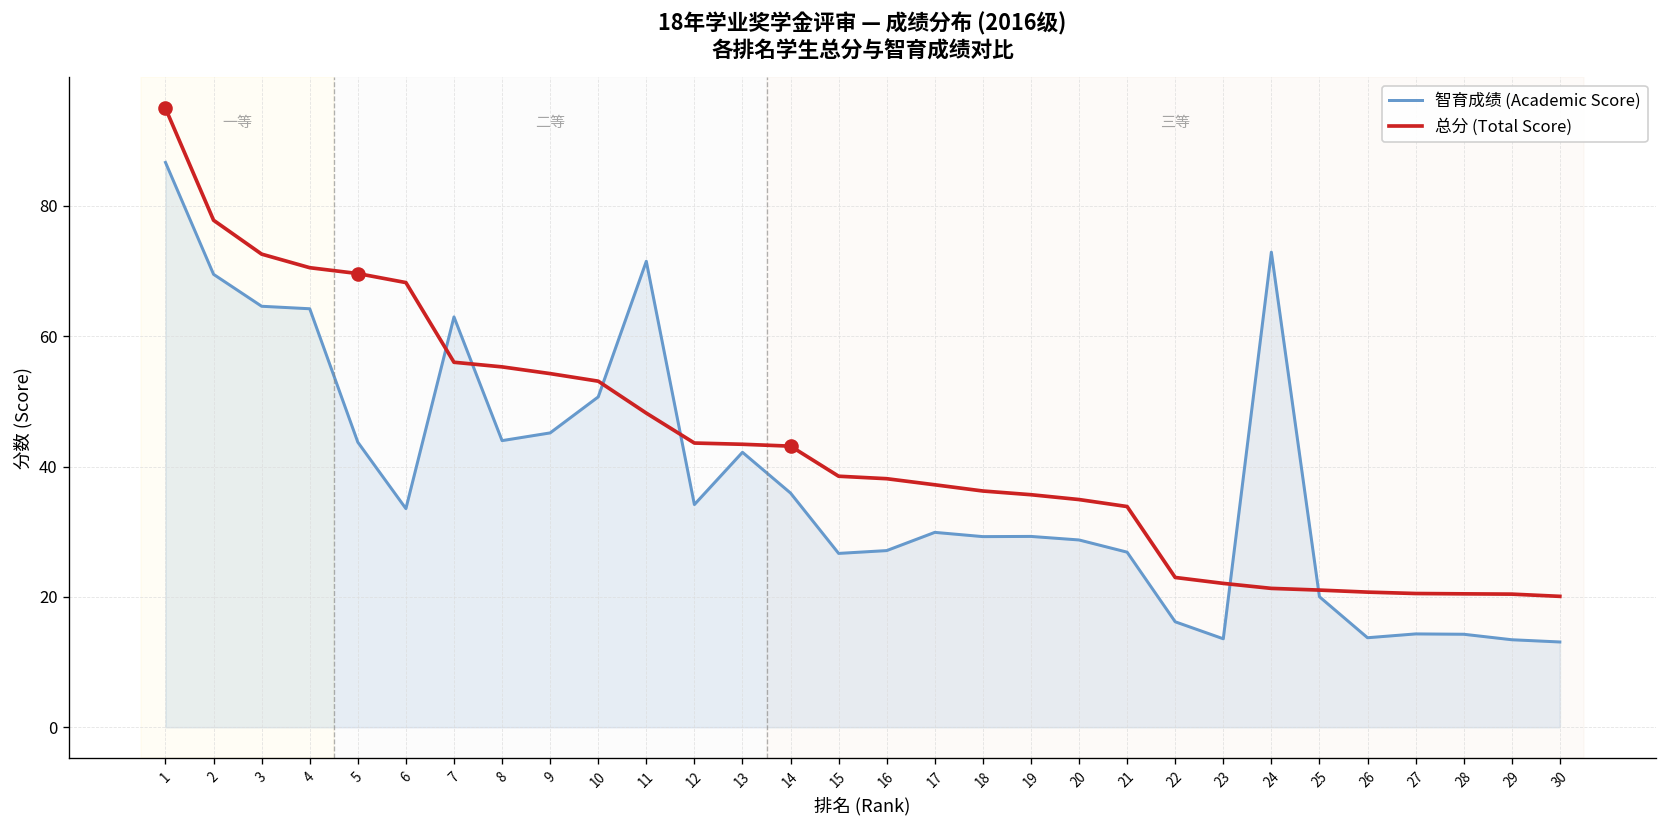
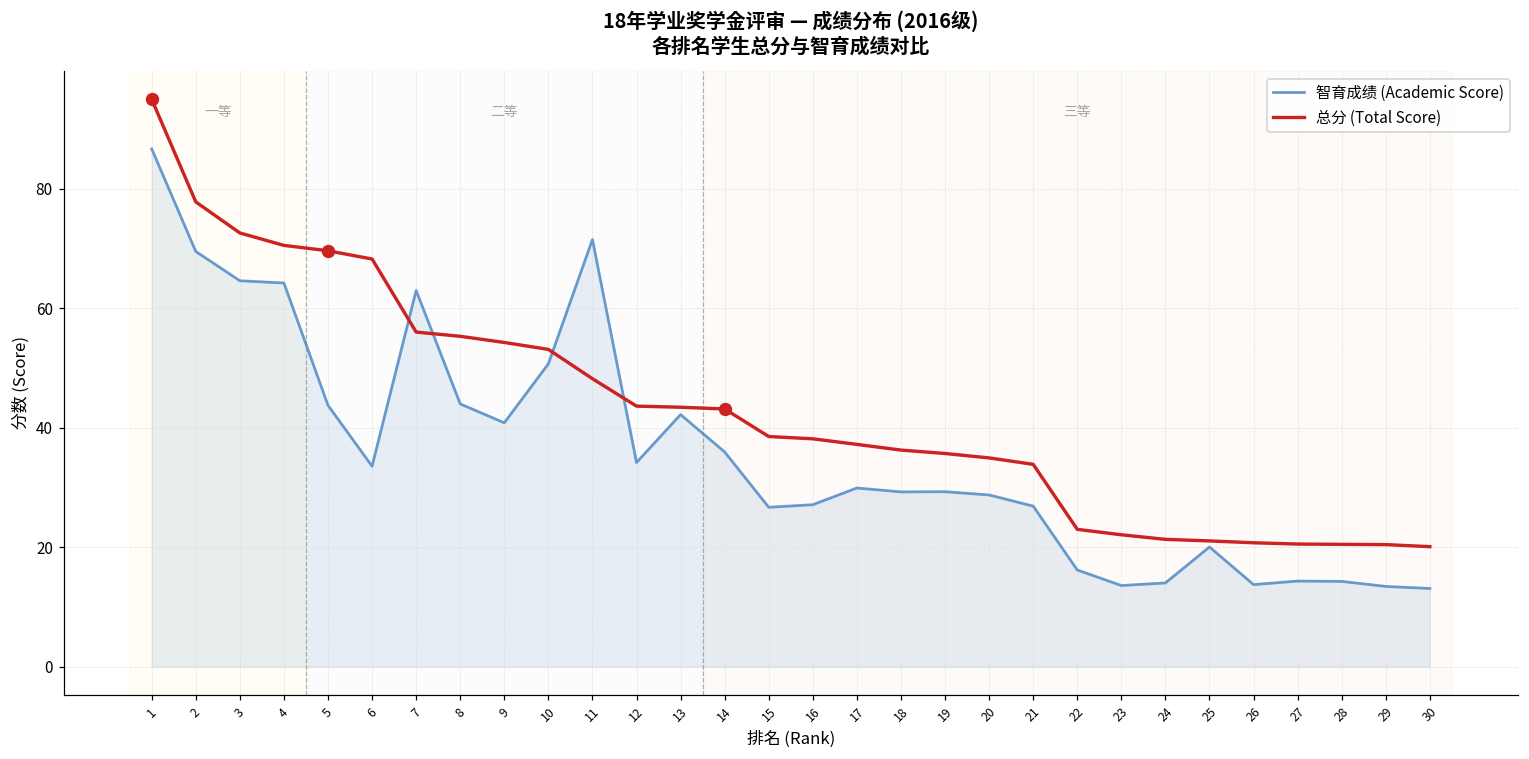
智育成绩 (Academic Score), 9: 45 -> 41
智育成绩 (Academic Score), 24: 73 -> 14
